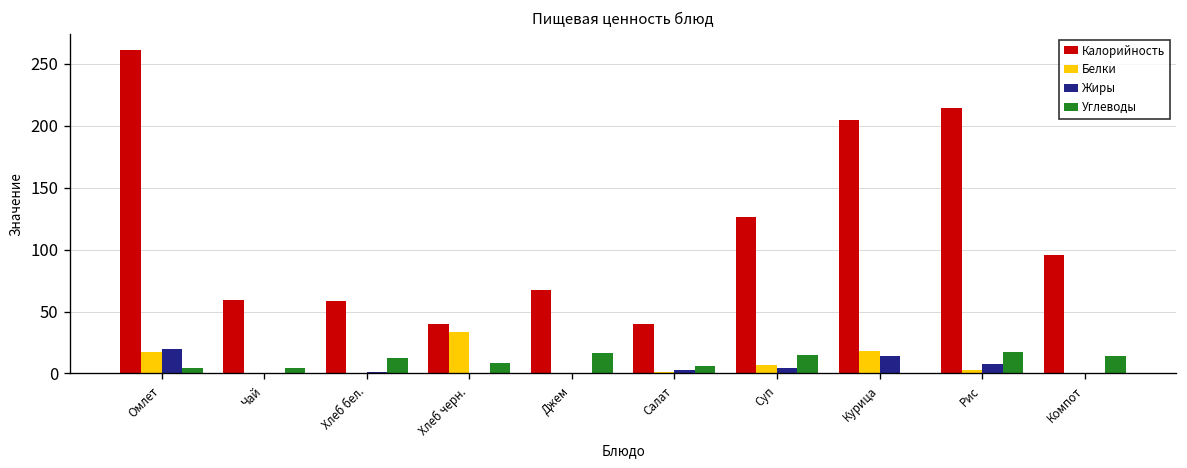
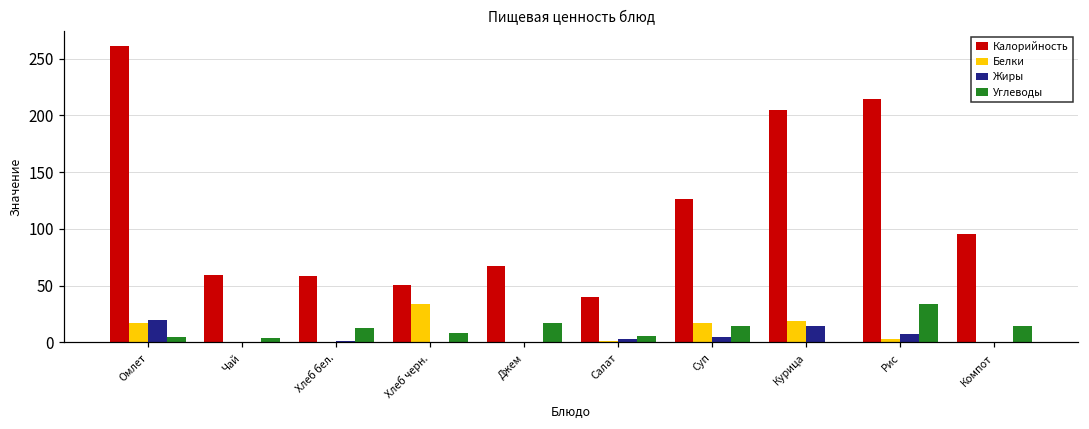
Калорийность, Хлеб черн.: 40 -> 51
Белки, Суп: 7 -> 17
Углеводы, Рис: 17 -> 34
